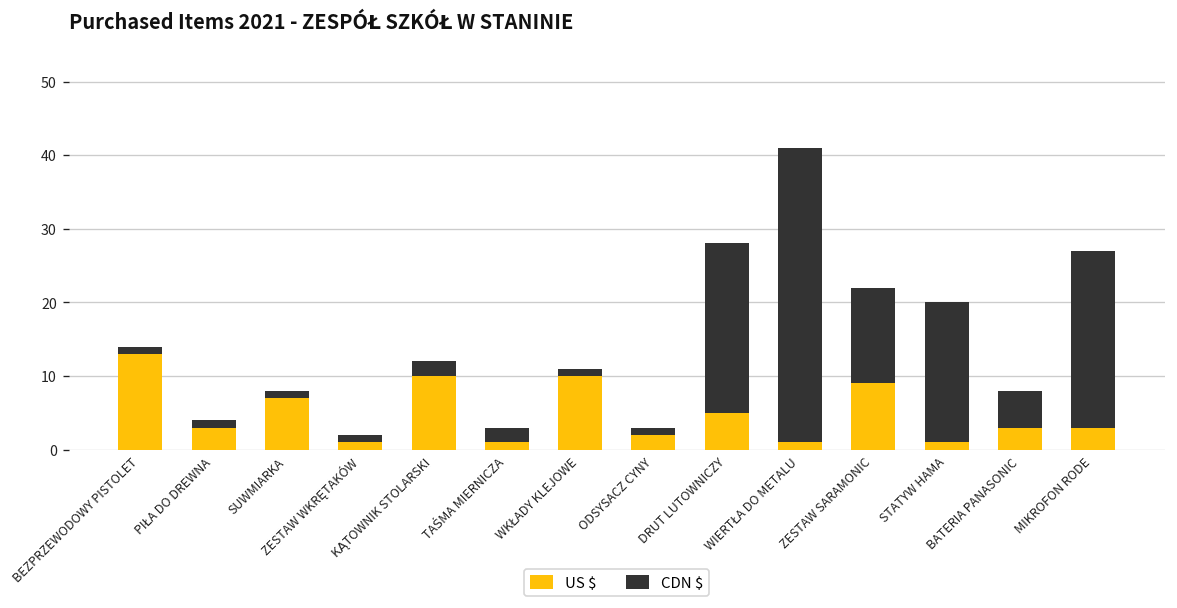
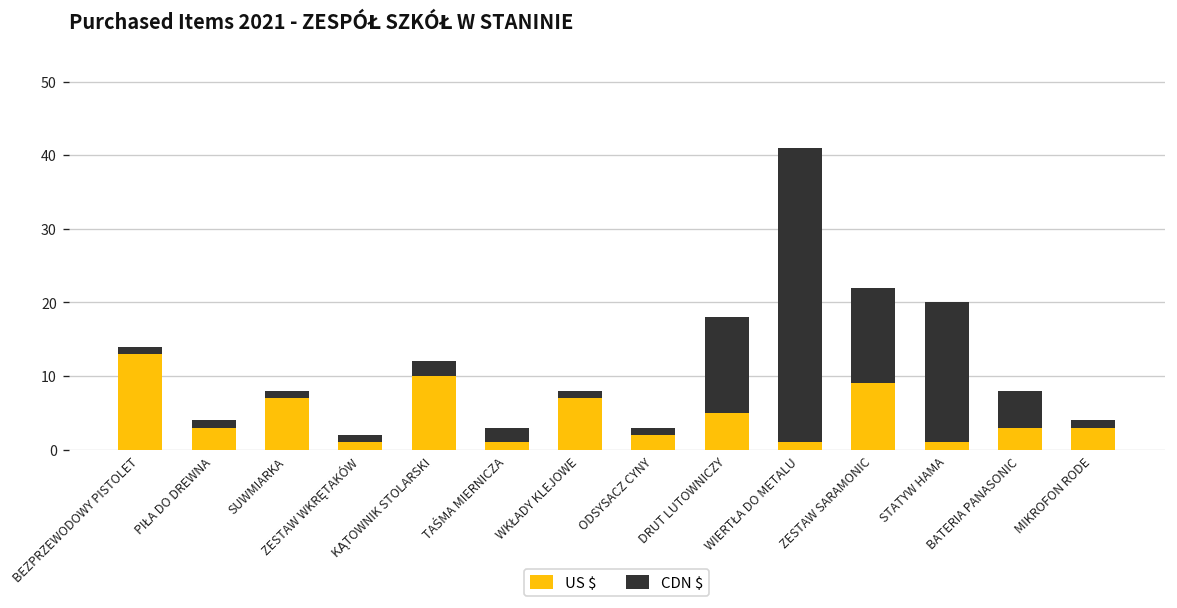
US $, WKŁADY KLEJOWE: 10 -> 7
CDN $, DRUT LUTOWNICZY: 23 -> 13
CDN $, MIKROFON RODE: 24 -> 1
